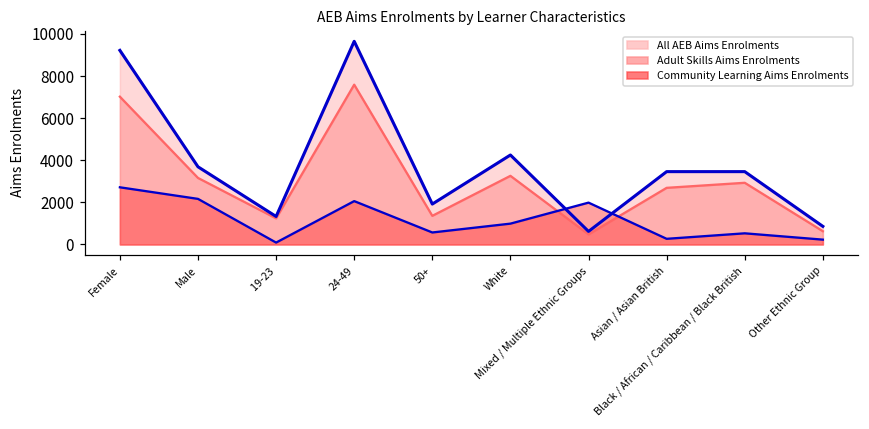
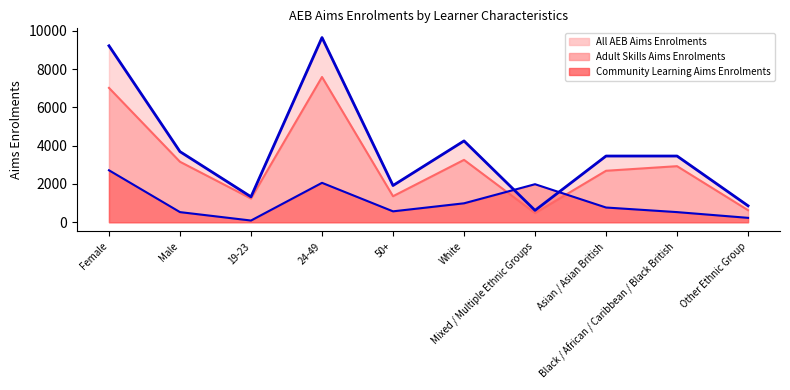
Community Learning Aims Enrolments, Male: 2200 -> 500
Community Learning Aims Enrolments, Asian / Asian British: 300 -> 800
